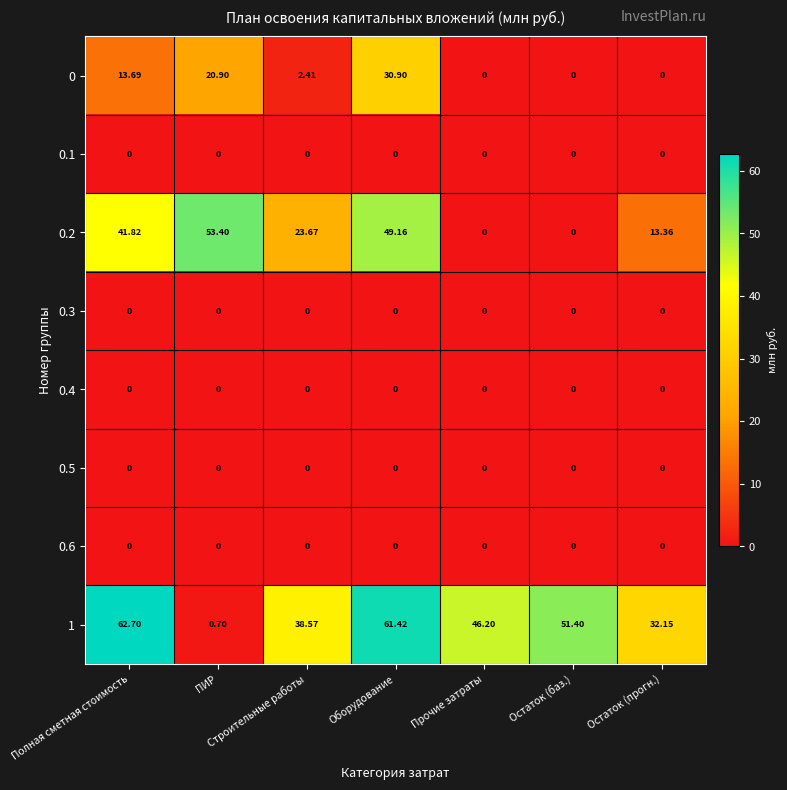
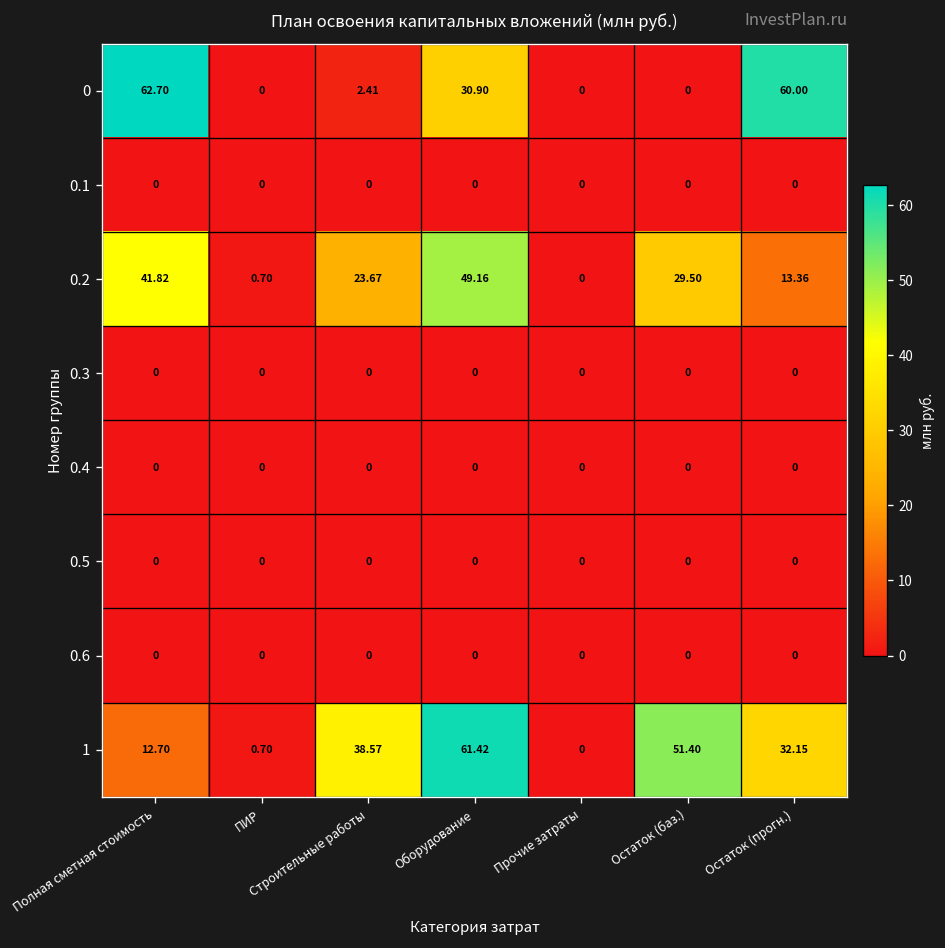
0, Полная сметная стоимость: 13.69 -> 62.70
0, ПИР: 20.90 -> 0
0, Остаток (прогн.): 0 -> 60.00
0.2, ПИР: 53.40 -> 0.70
0.2, Остаток (баз.): 0 -> 29.50
1, Полная сметная стоимость: 62.70 -> 12.70
1, Прочие затраты: 46.20 -> 0
